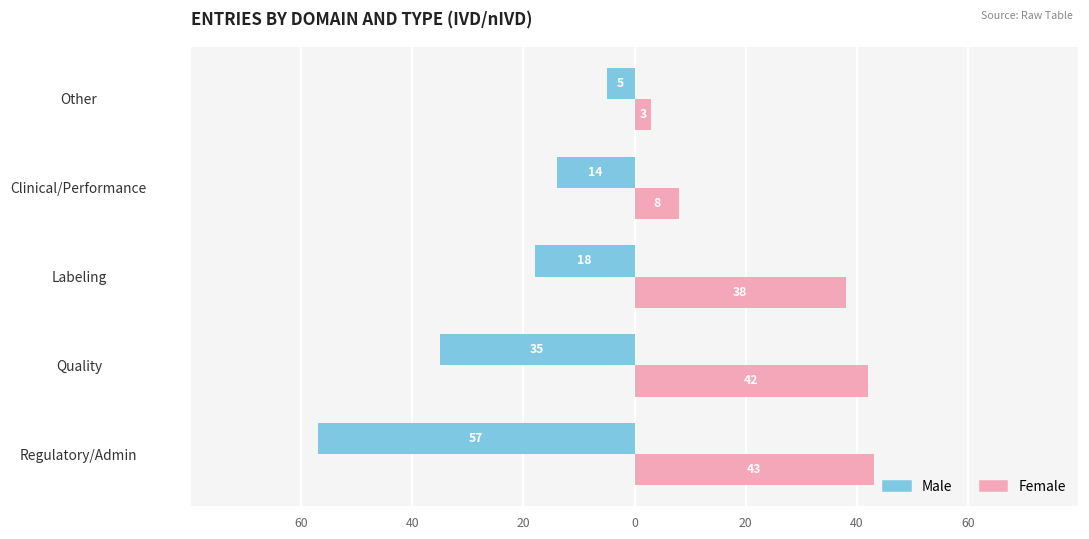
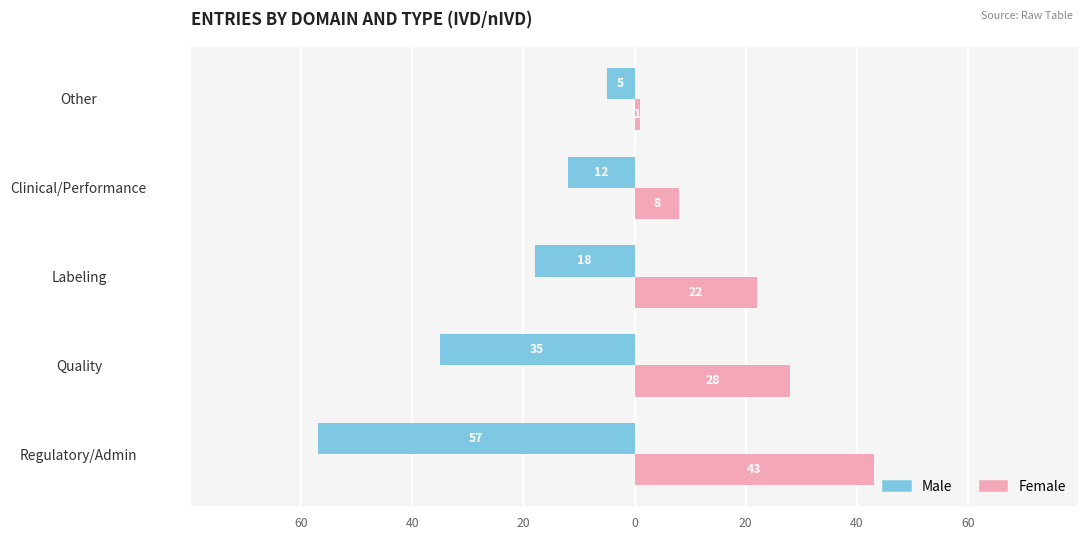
Female, Other: 3 -> 1
Male, Clinical/Performance: 14 -> 12
Female, Labeling: 38 -> 22
Female, Quality: 42 -> 28
